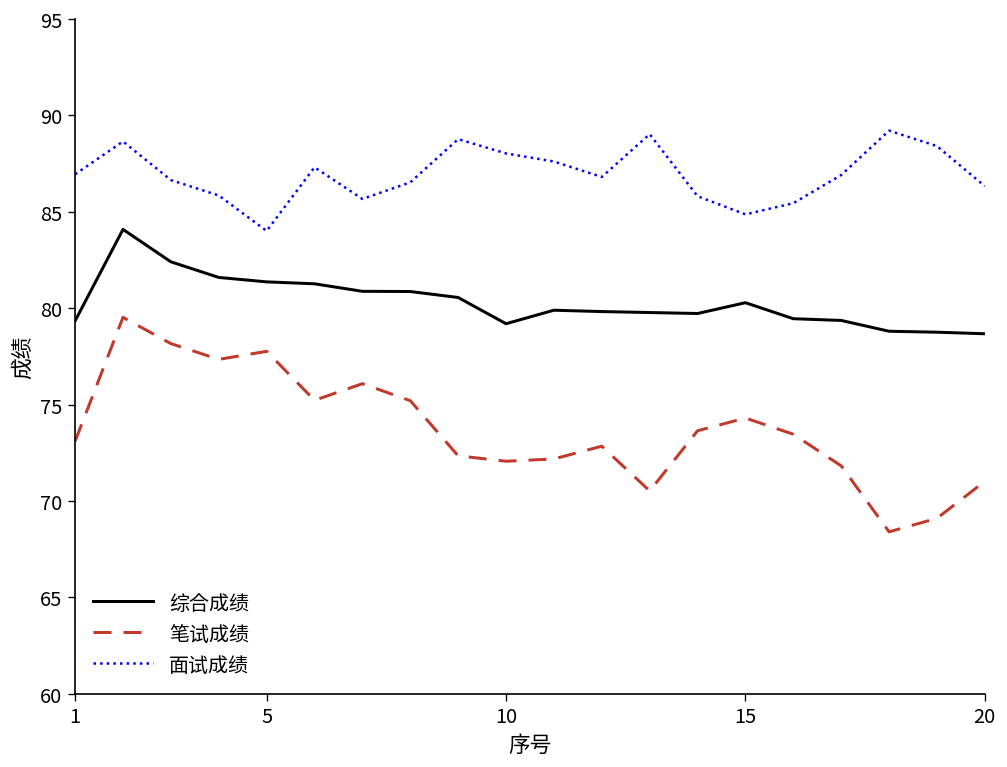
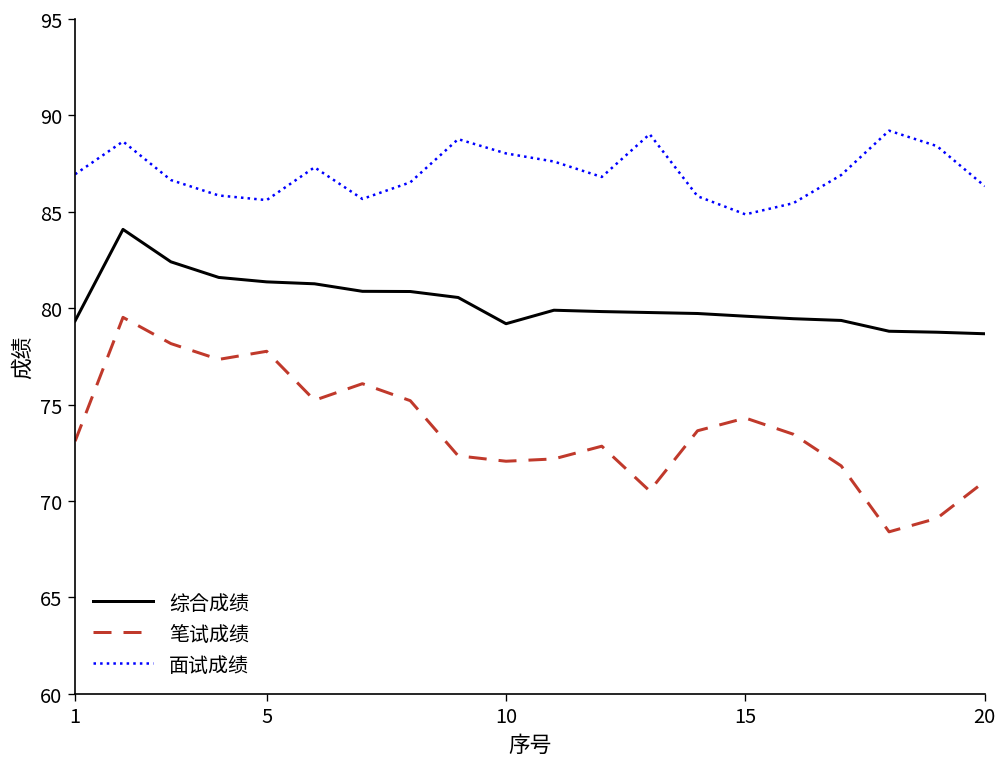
面试成绩, 5: 84.0 -> 85.6
综合成绩, 15: 80.3 -> 79.6
